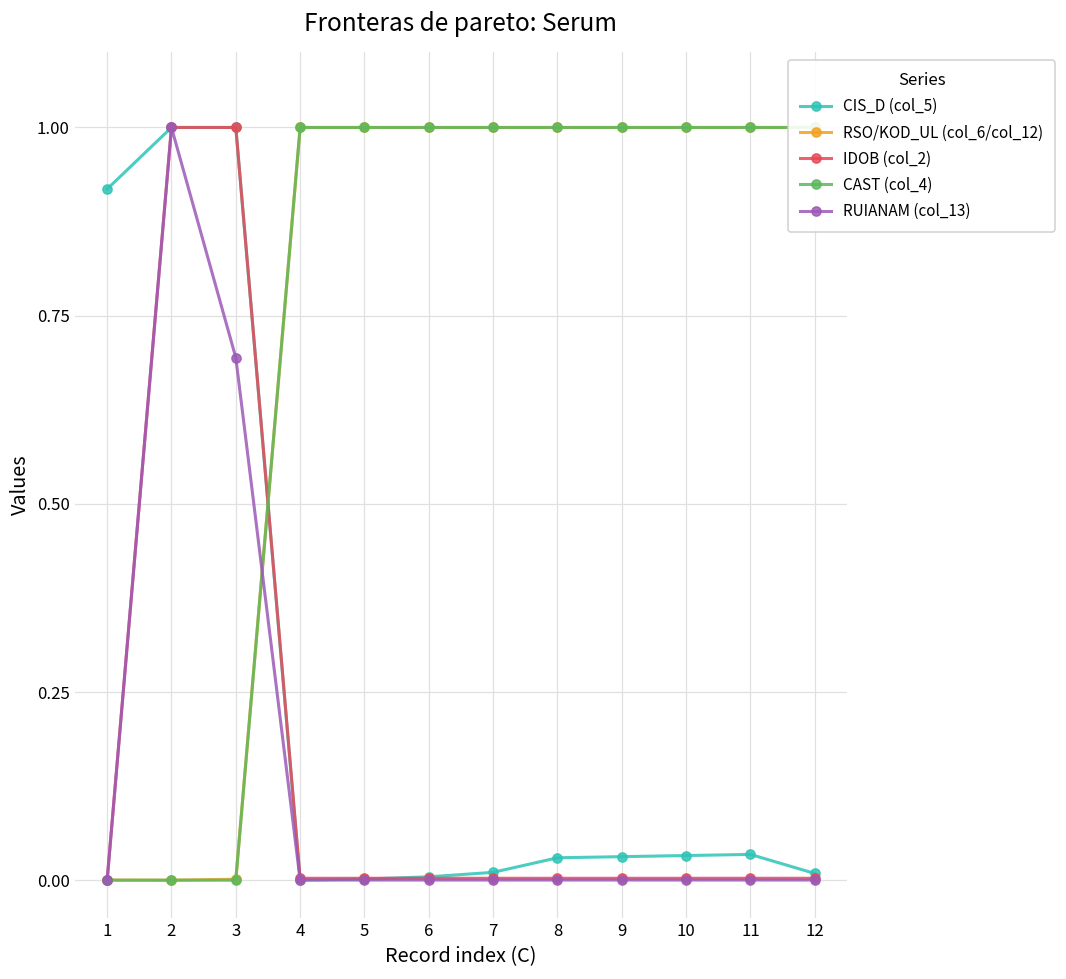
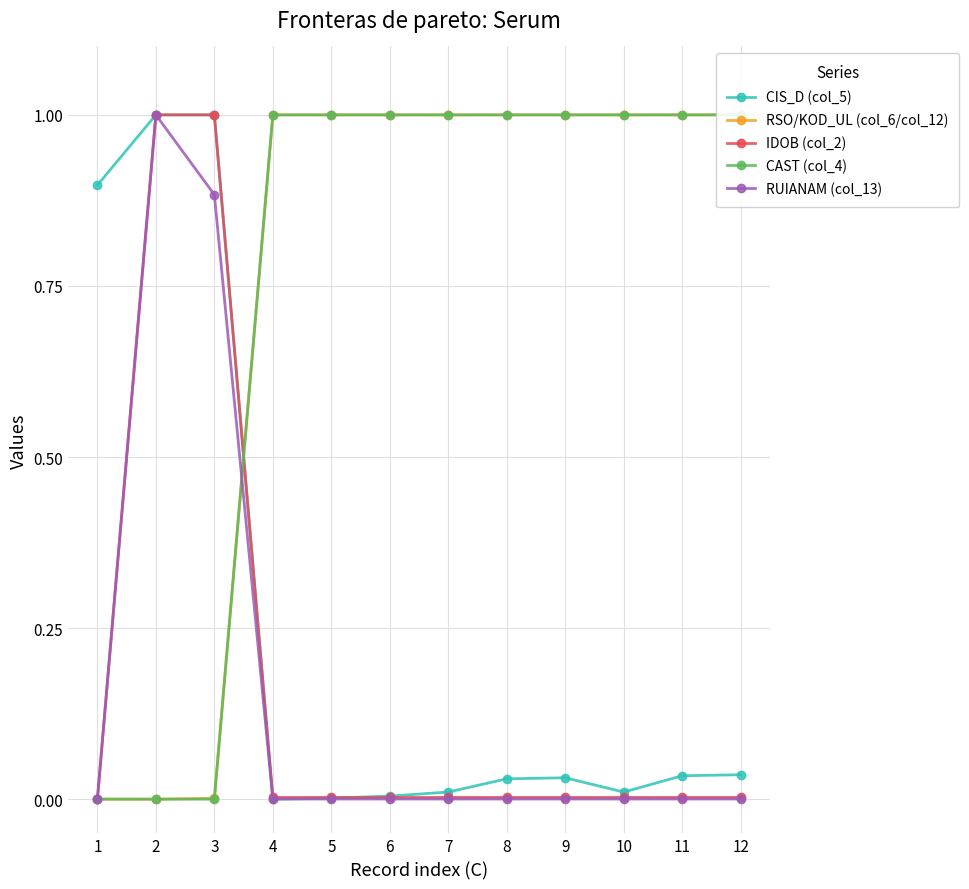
CIS_D (col_5), 1: 0.92 -> 0.90
RUIANAM (col_13), 3: 0.69 -> 0.88
CIS_D (col_5), 10: 0.03 -> 0.01
CIS_D (col_5), 12: 0.01 -> 0.04
